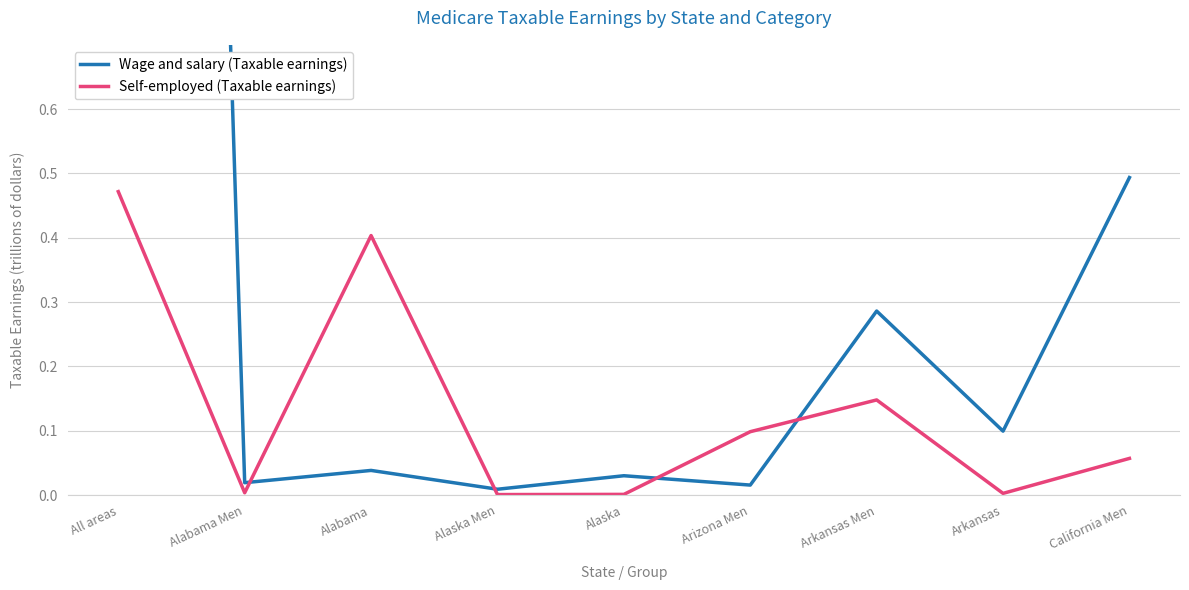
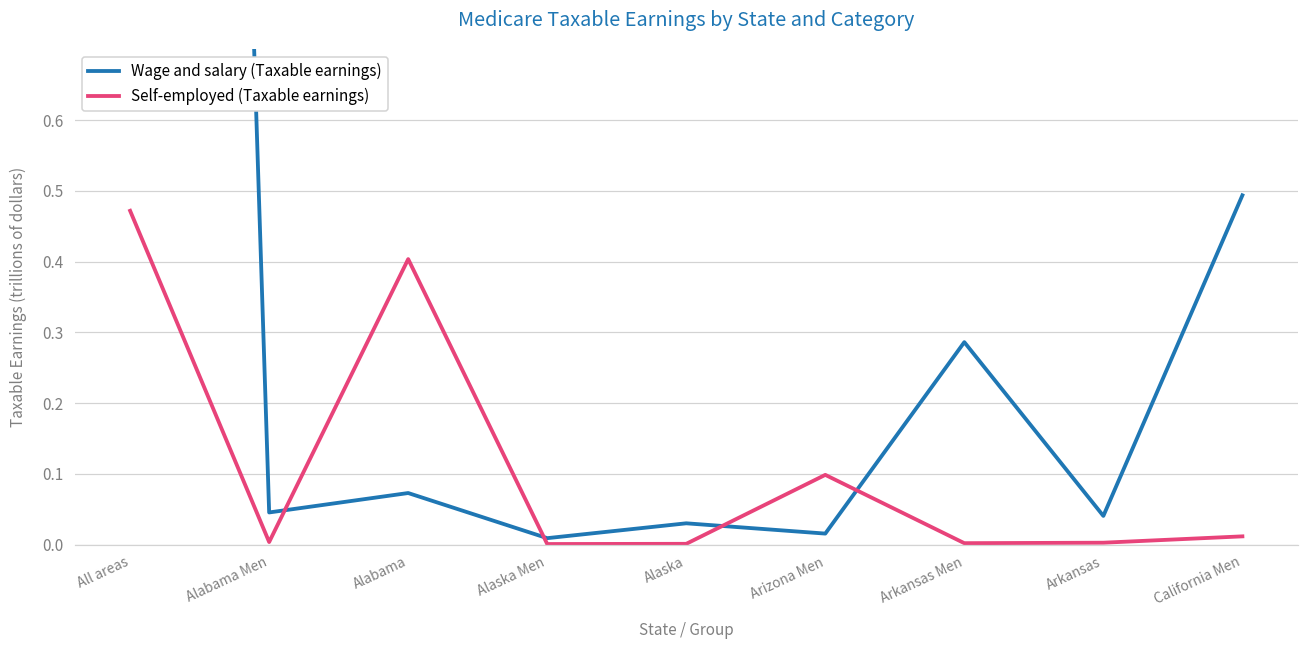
Wage and salary (Taxable earnings), Alabama Men: 0.02 -> 0.05
Wage and salary (Taxable earnings), Alabama: 0.04 -> 0.07
Self-employed (Taxable earnings), Arkansas Men: 0.15 -> 0.00
Wage and salary (Taxable earnings), Arkansas: 0.10 -> 0.04
Self-employed (Taxable earnings), California Men: 0.06 -> 0.01
